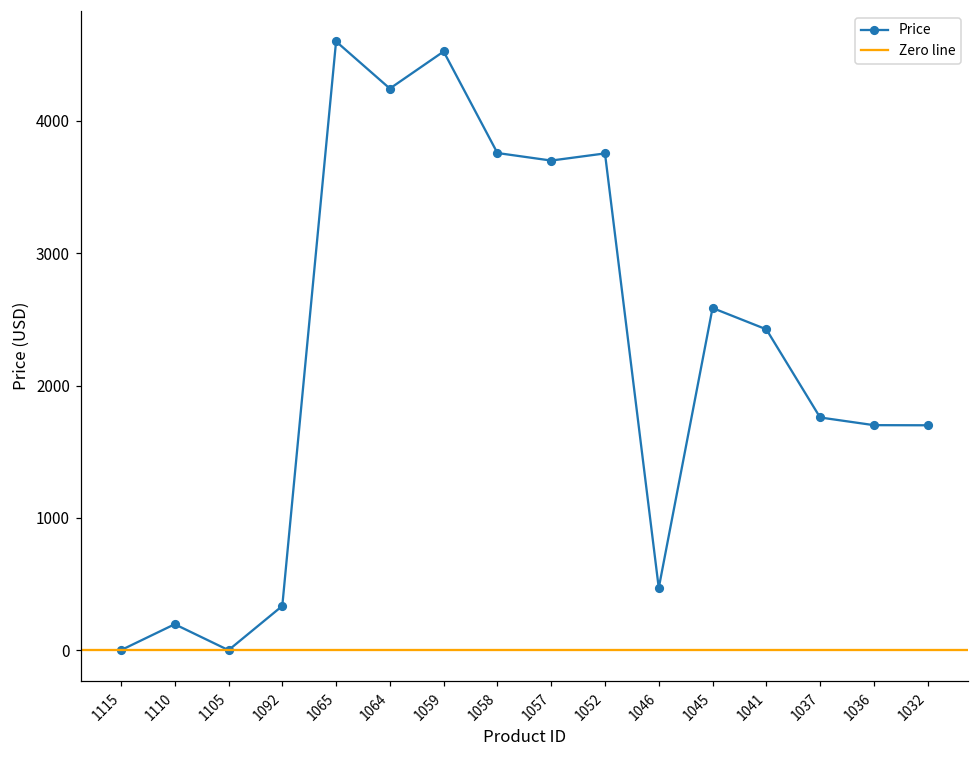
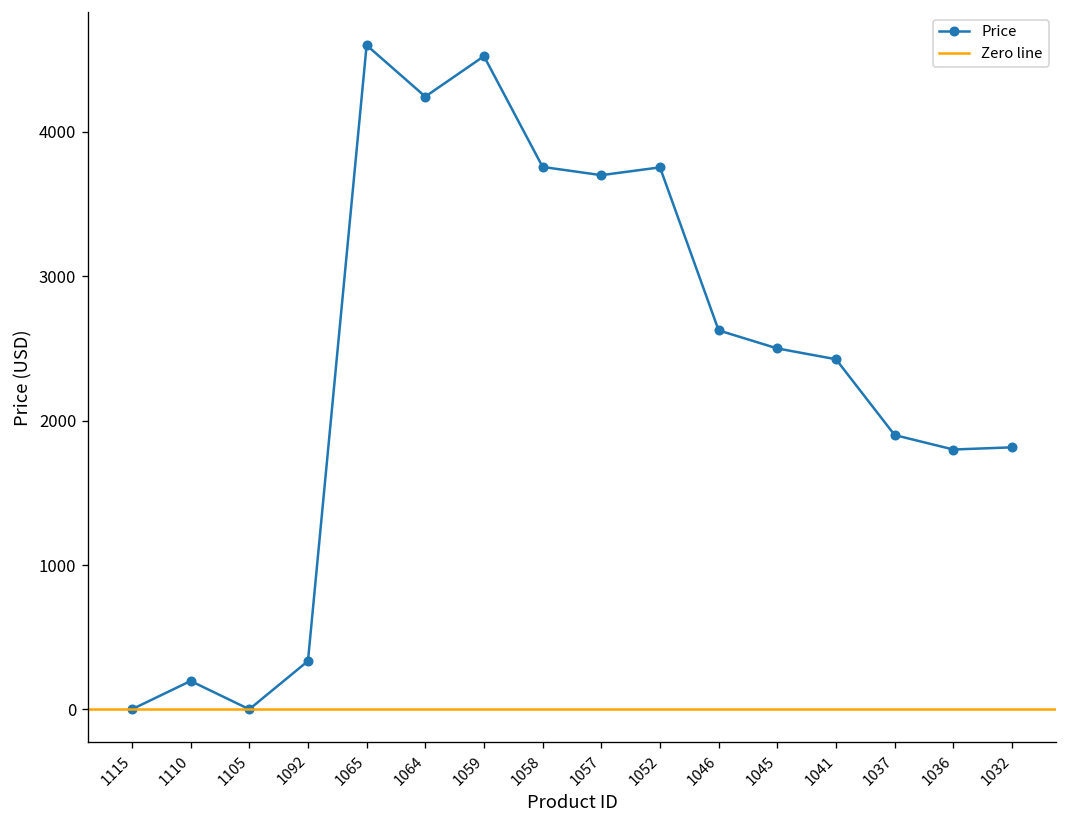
1046: 470 -> 2630
1045: 2590 -> 2500
1037: 1760 -> 1900
1036: 1700 -> 1800
1032: 1700 -> 1820
